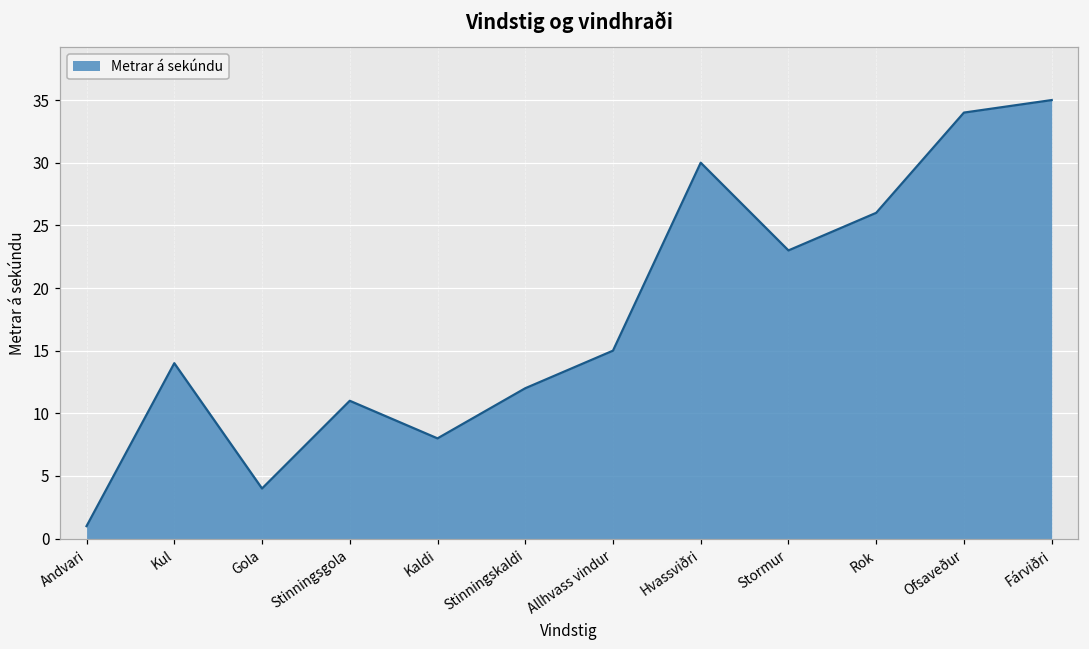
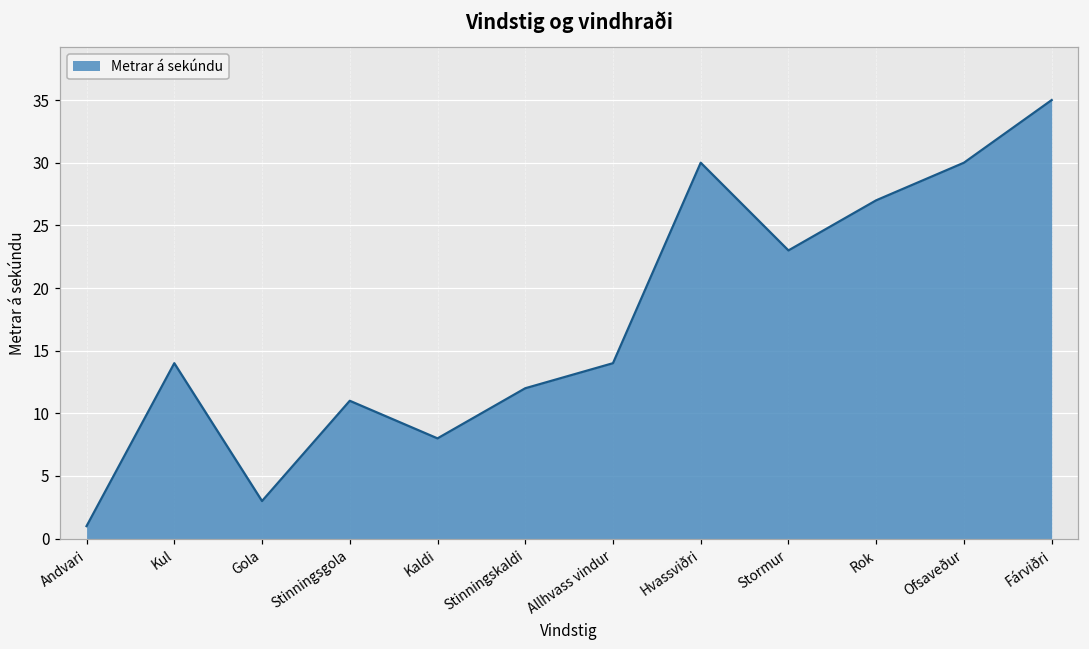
Gola: 4 -> 3
Allhvass vindur: 15 -> 14
Rok: 26 -> 27
Ofsaveður: 34 -> 30
